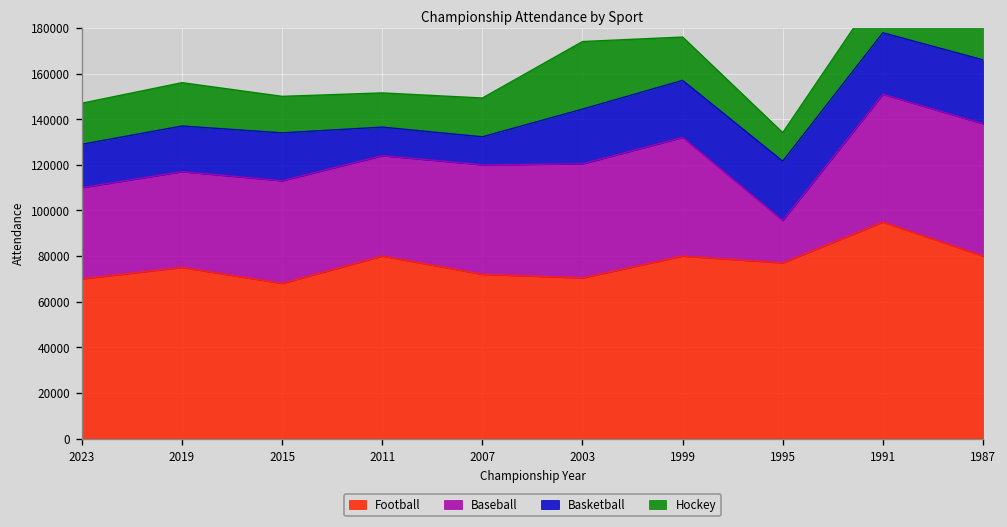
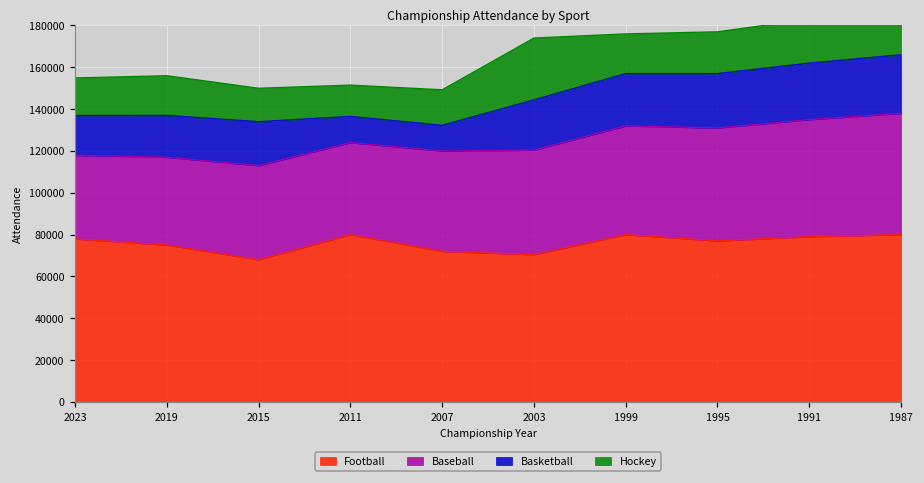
Football, 2023: 70000 -> 78000
Baseball, 1995: 19000 -> 54000
Hockey, 1995: 13000 -> 20000
Football, 1991: 95000 -> 79000
